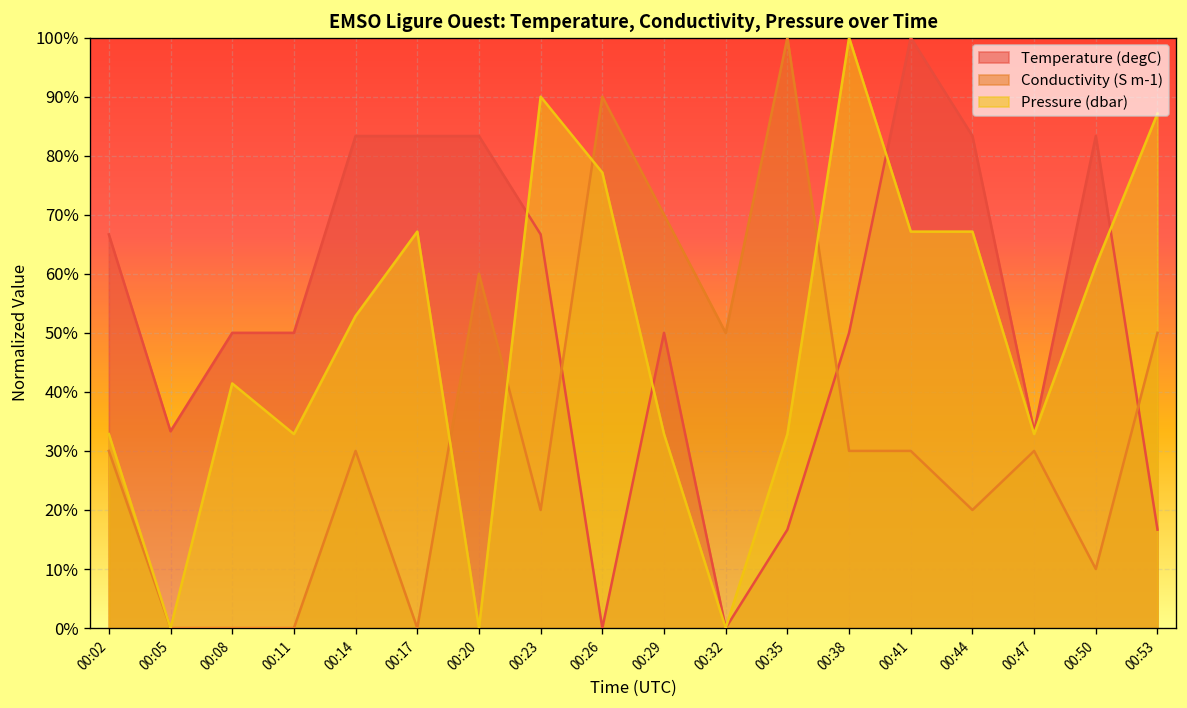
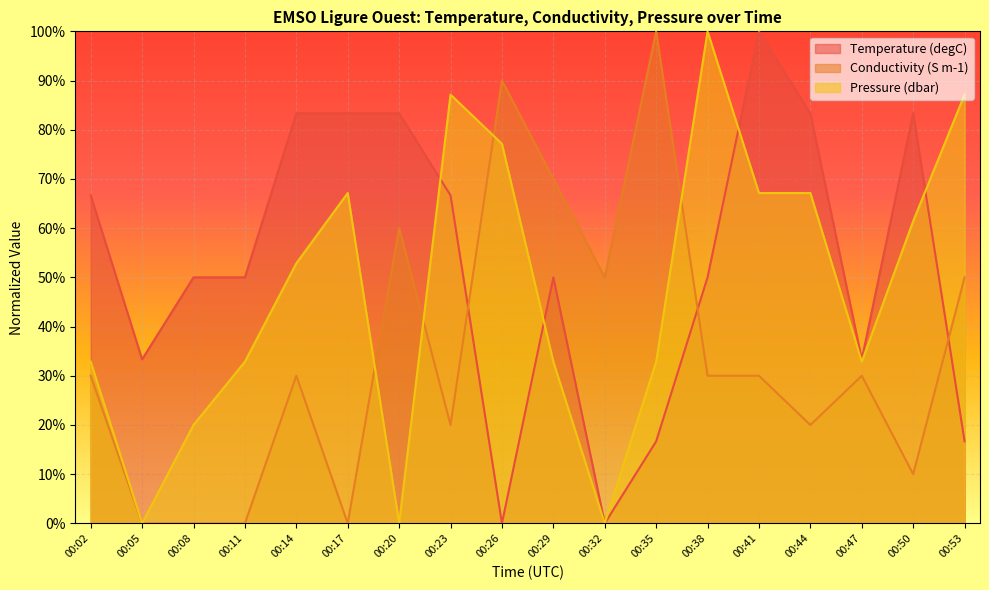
Pressure (dbar), 00:08: 41% -> 20%
Pressure (dbar), 00:23: 90% -> 87%
